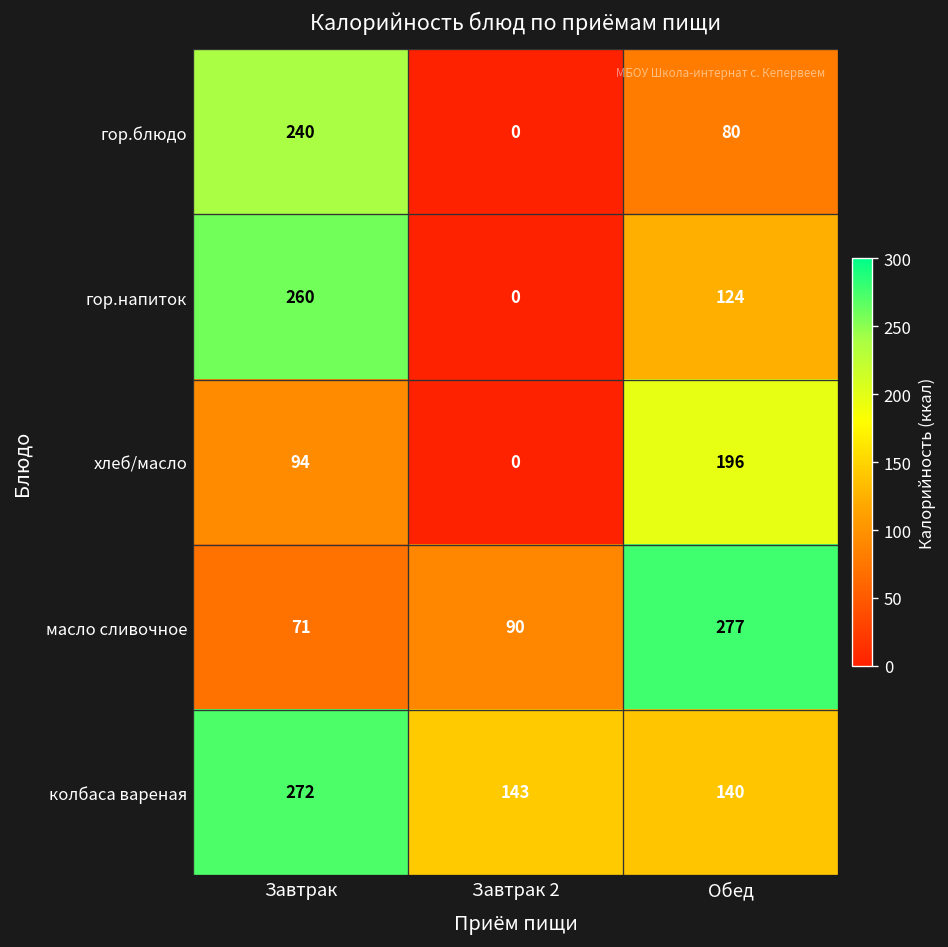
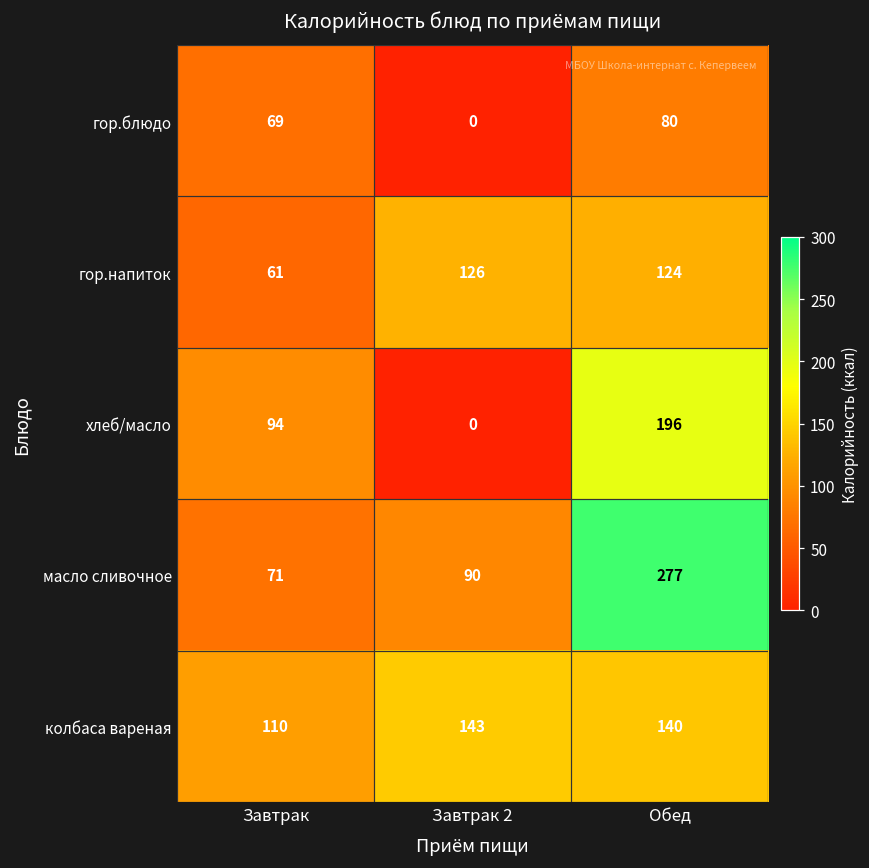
гор.блюдо, Завтрак: 240 -> 69
гор.напиток, Завтрак: 260 -> 61
гор.напиток, Завтрак 2: 0 -> 126
колбаса вареная, Завтрак: 272 -> 110
